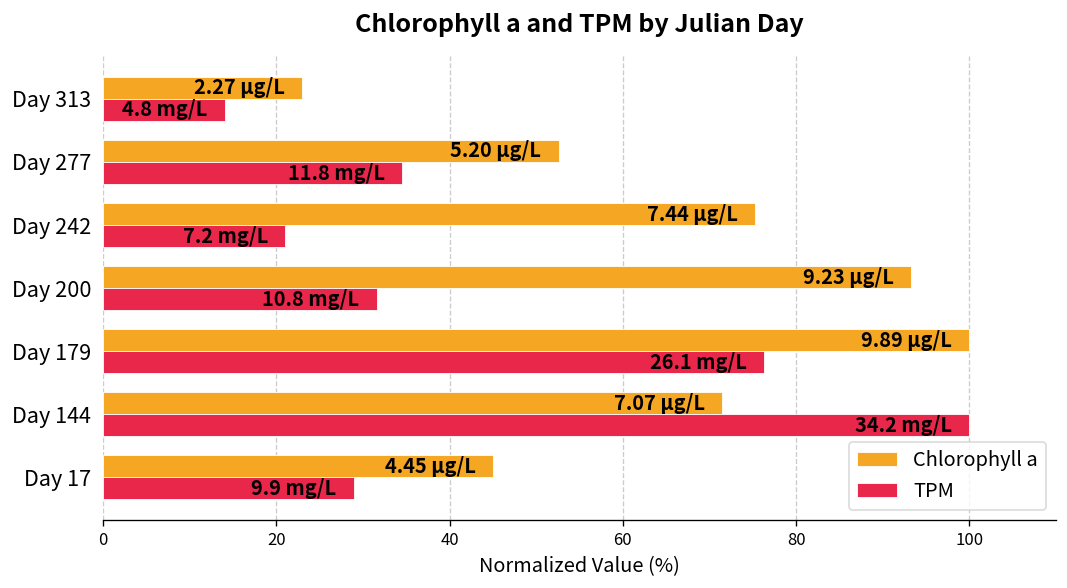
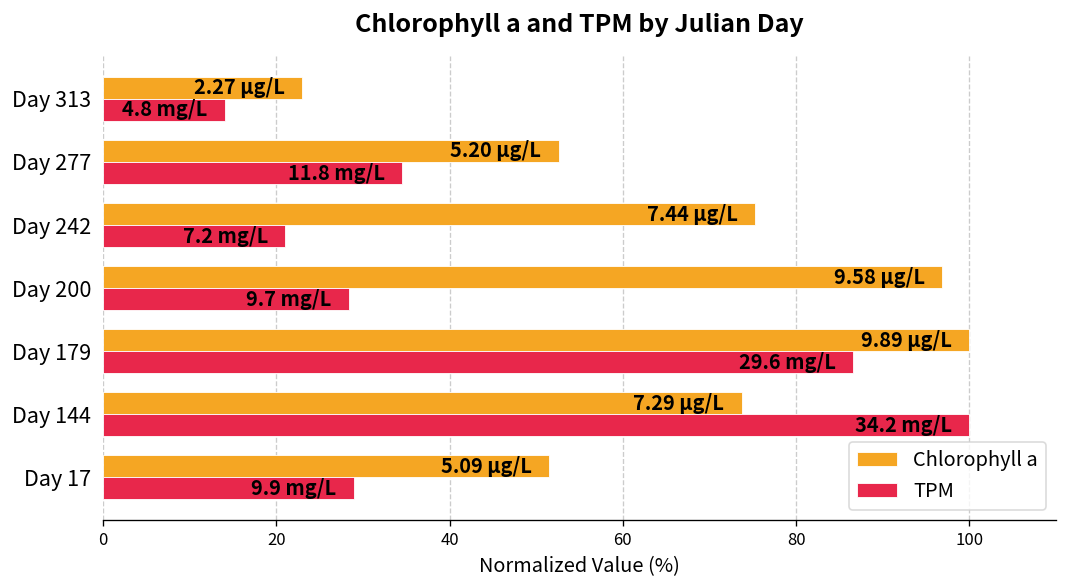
Chlorophyll a, Day 200: 9.23 -> 9.58
TPM, Day 200: 10.8 -> 9.7
TPM, Day 179: 26.1 -> 29.6
Chlorophyll a, Day 144: 7.07 -> 7.29
Chlorophyll a, Day 17: 4.45 -> 5.09
